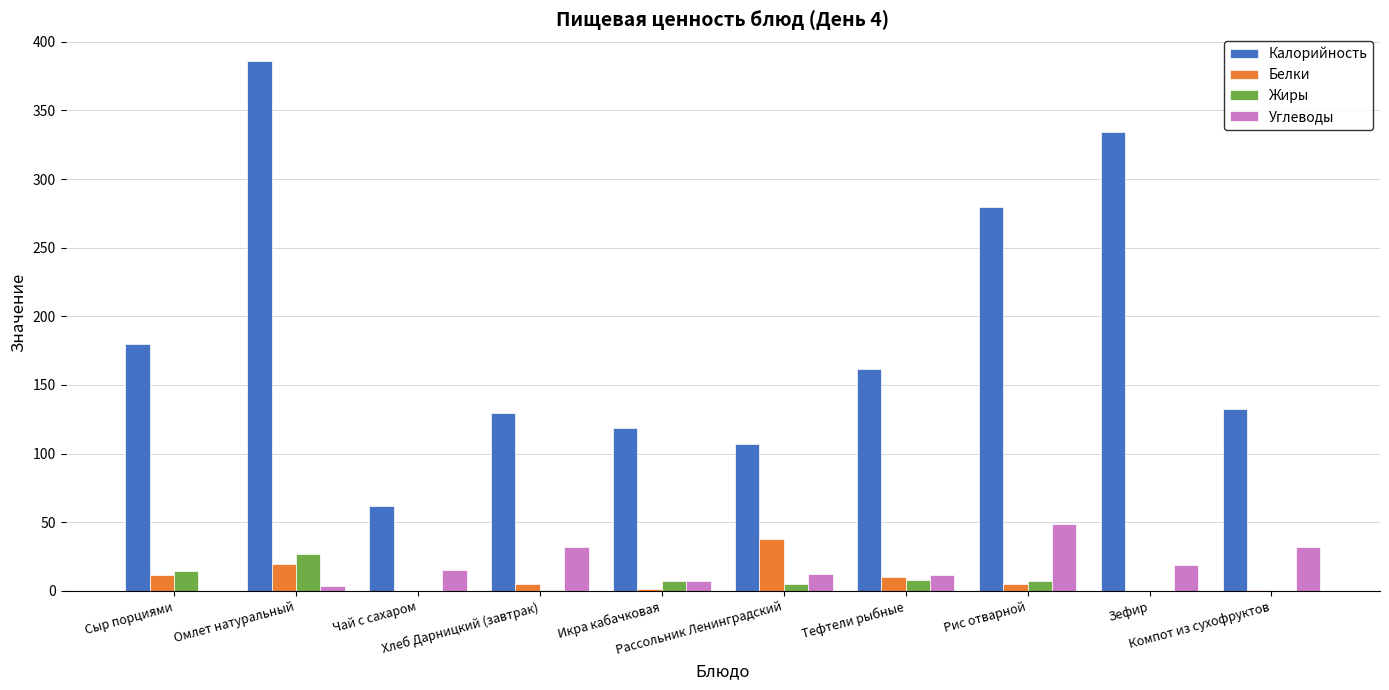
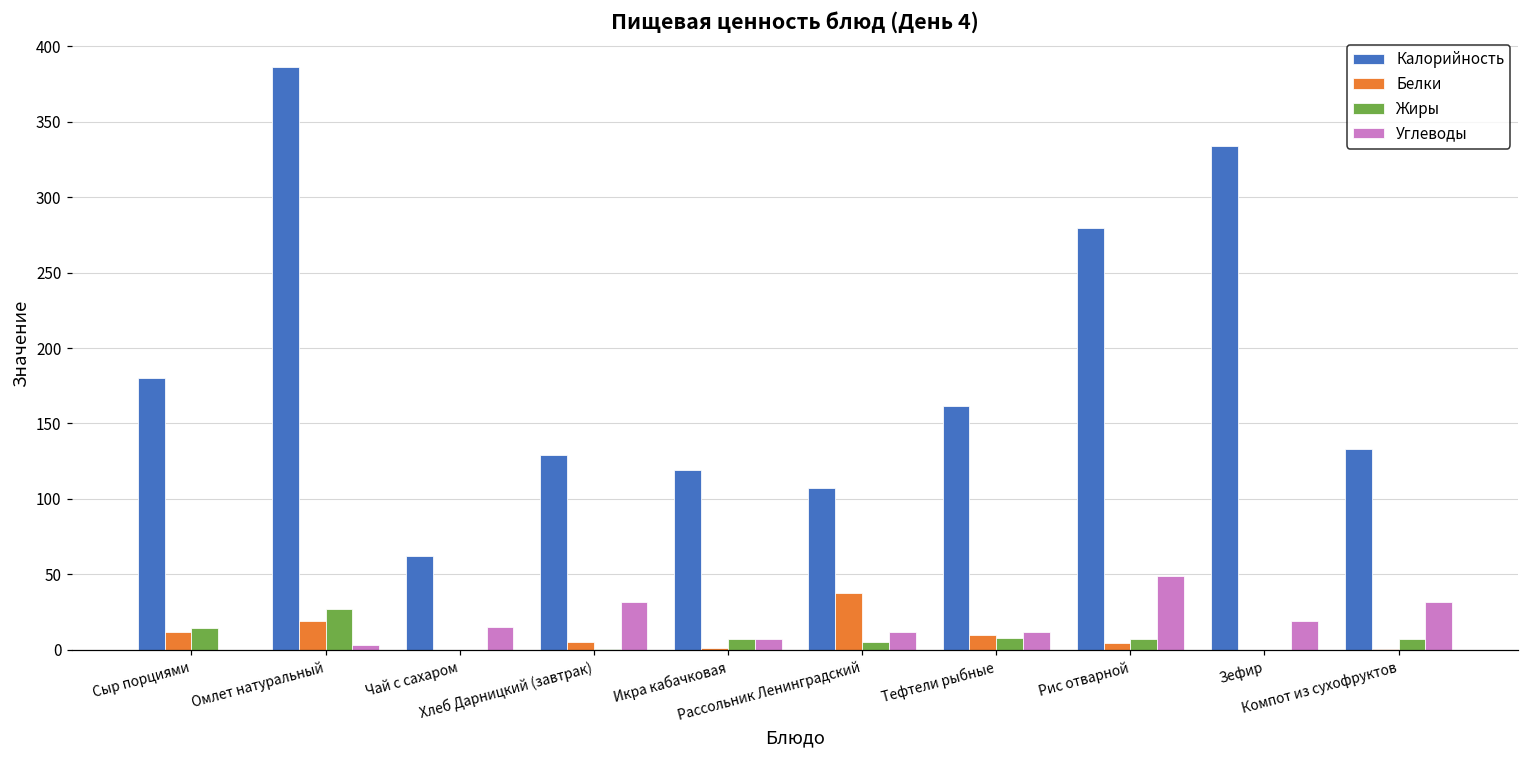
Жиры, Компот из сухофруктов: 0 -> 8
